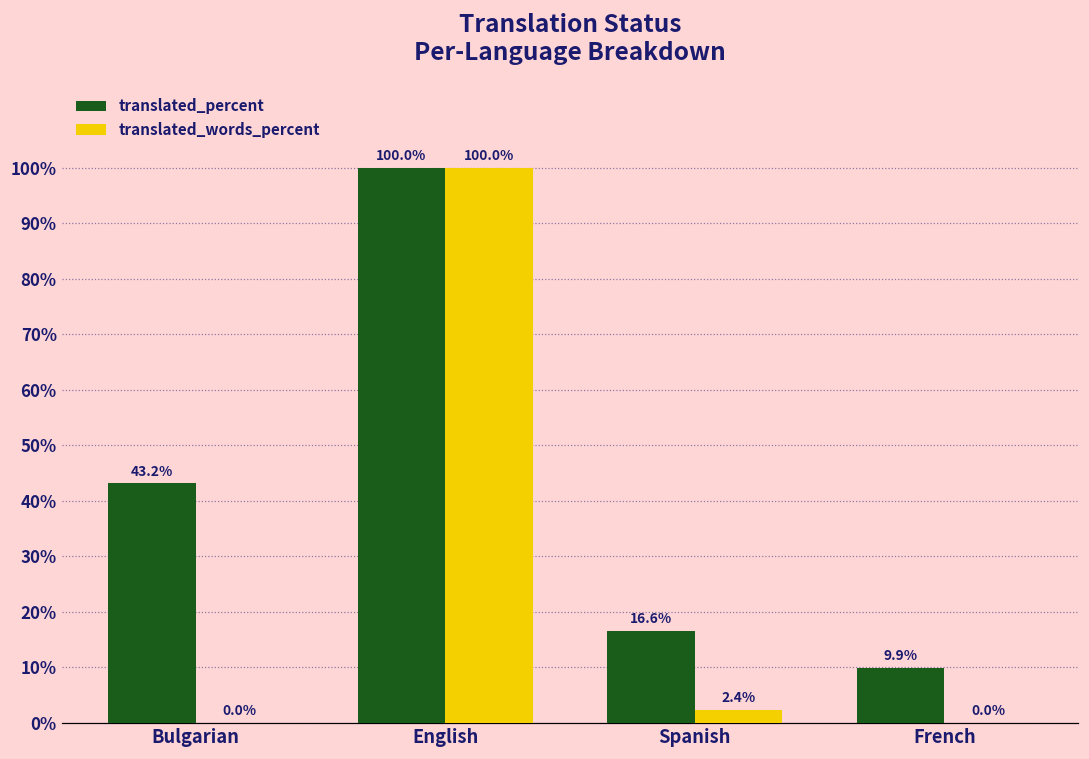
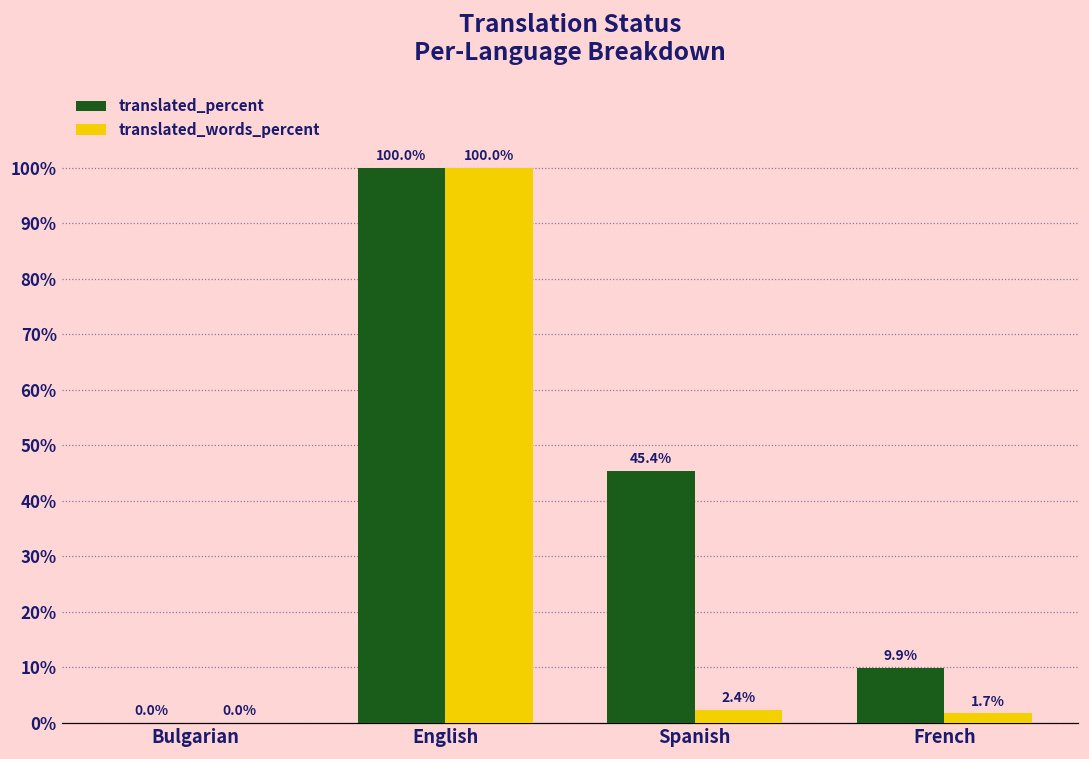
translated_percent, Bulgarian: 43.2% -> 0.0%
translated_percent, Spanish: 16.6% -> 45.4%
translated_words_percent, French: 0.0% -> 1.7%
